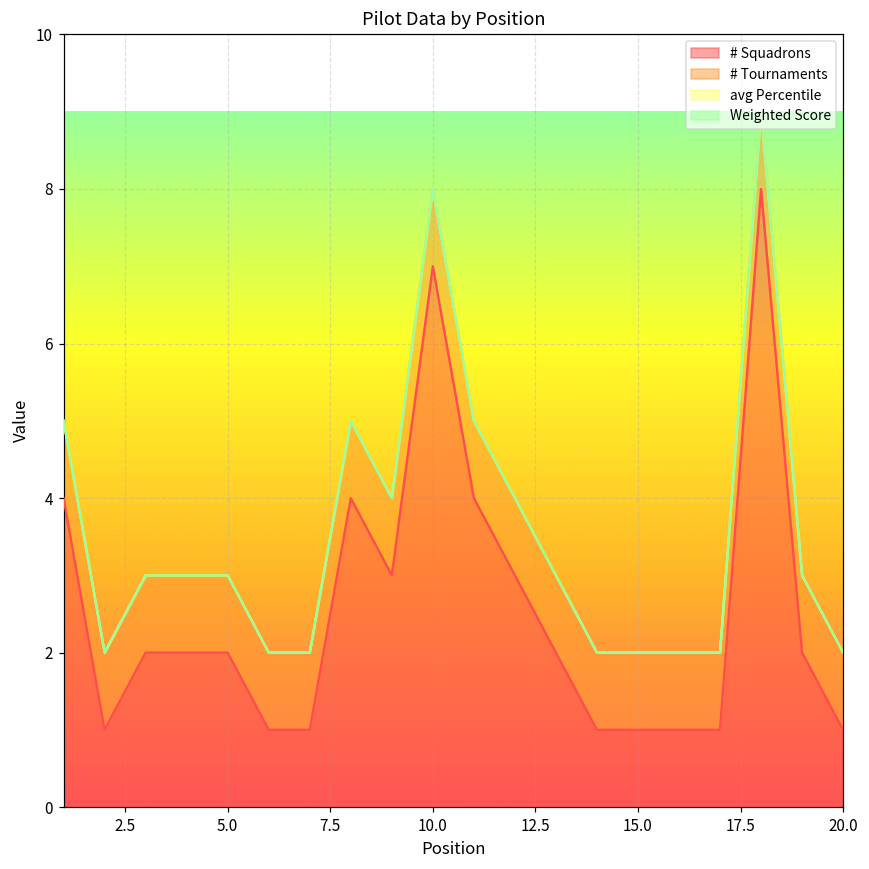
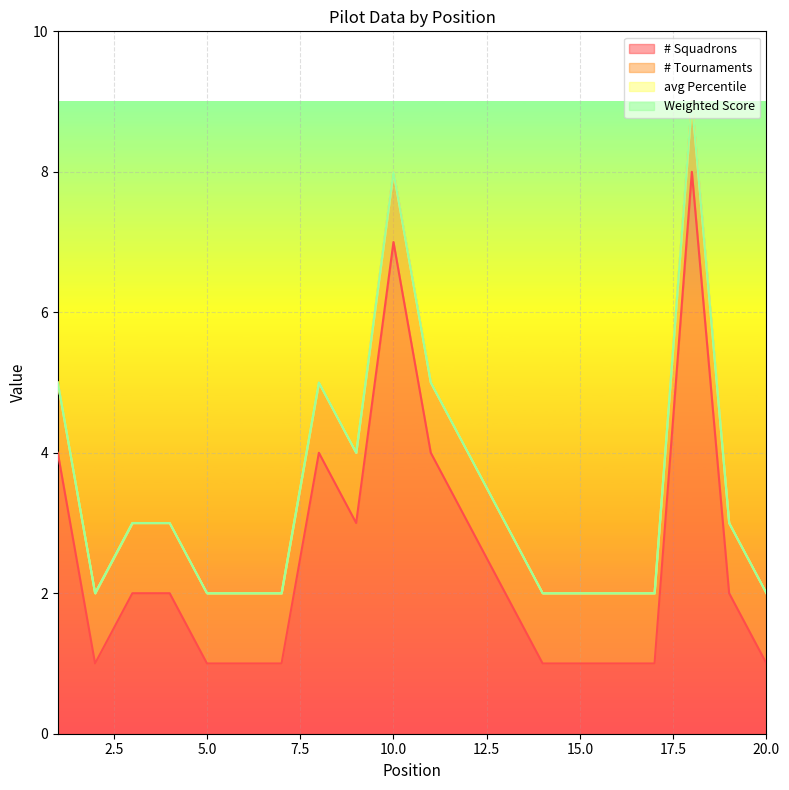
# Squadrons, 5.0: 2 -> 1
